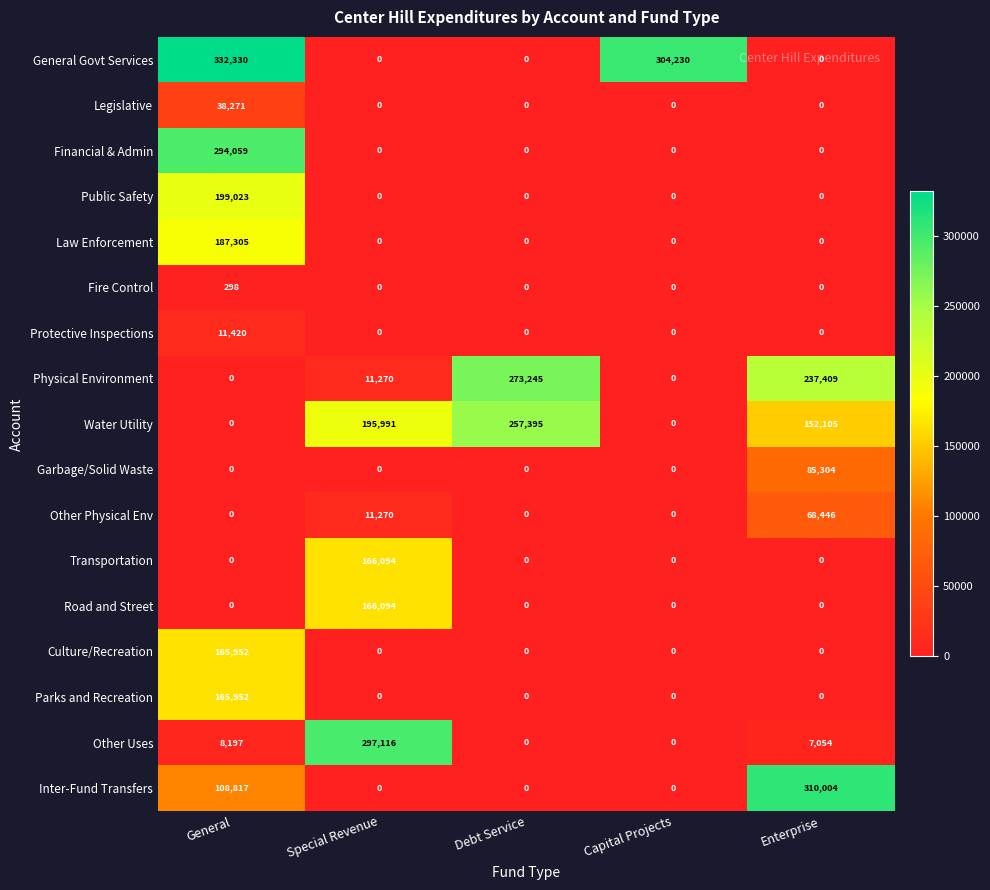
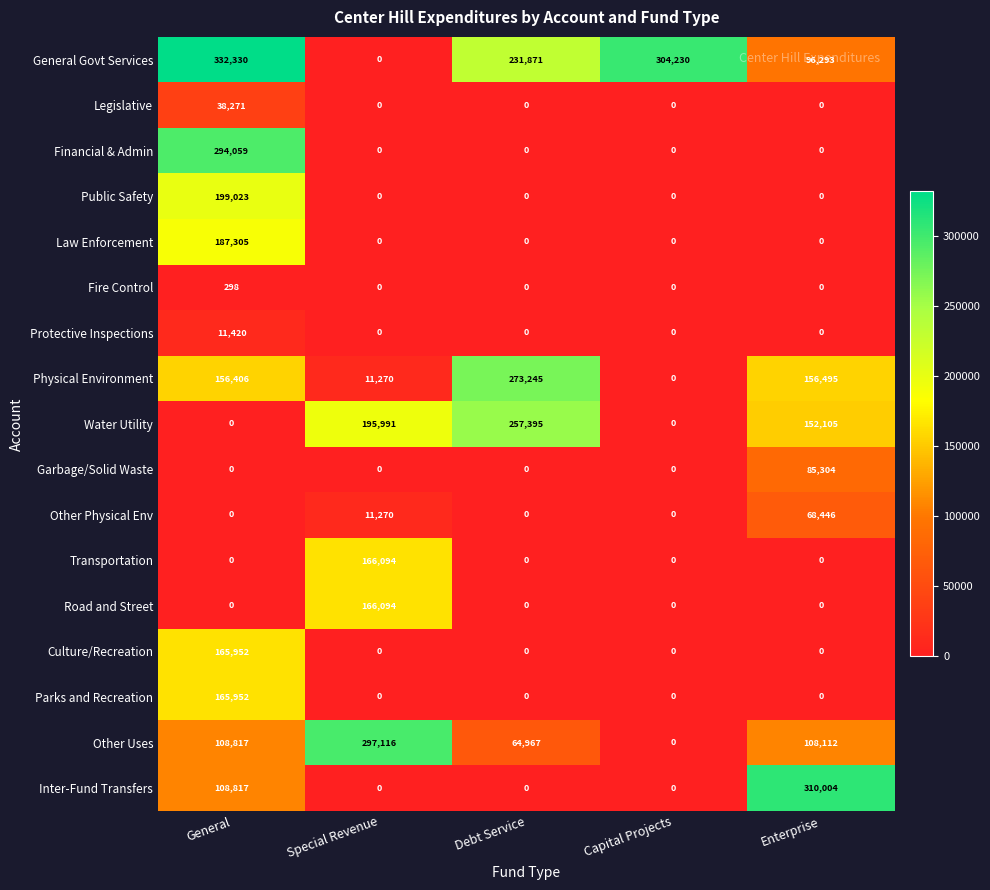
General Govt Services, Debt Service: 0 -> 231,871
General Govt Services, Enterprise: 0 -> 96,293
Physical Environment, General: 0 -> 156,406
Physical Environment, Enterprise: 237,409 -> 156,495
Other Uses, General: 8,197 -> 108,817
Other Uses, Debt Service: 0 -> 64,967
Other Uses, Enterprise: 7,054 -> 108,112
